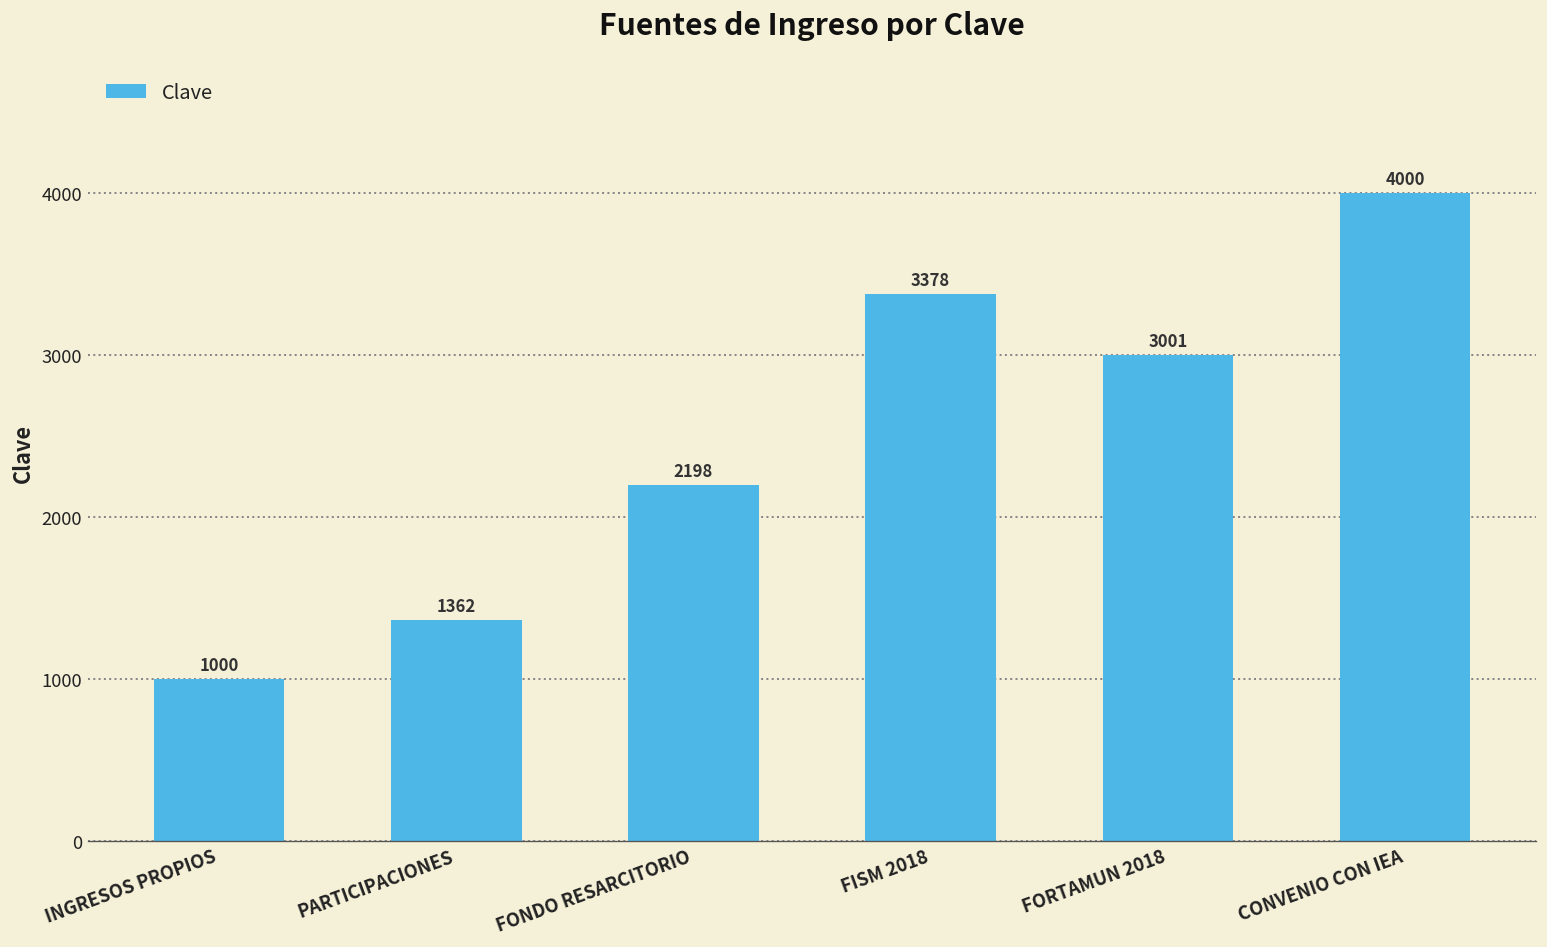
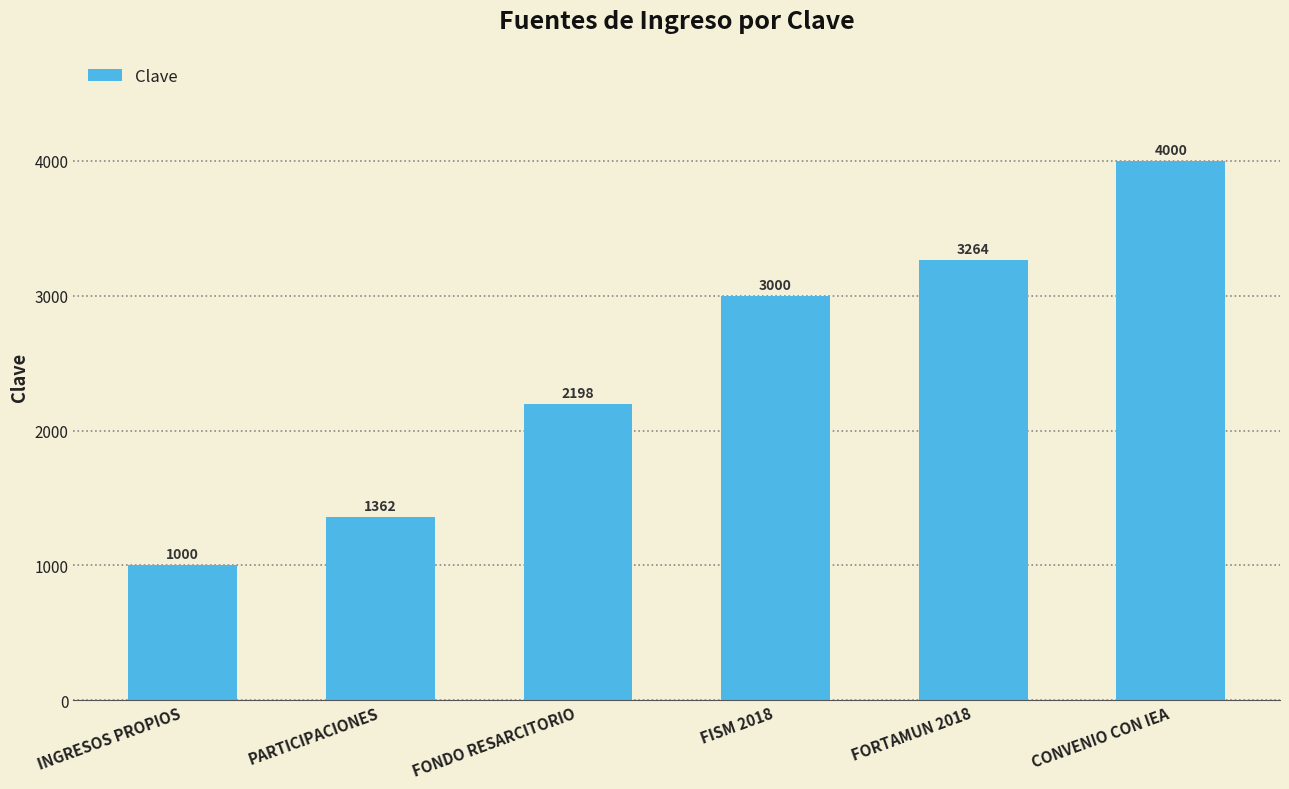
FISM 2018: 3378 -> 3000
FORTAMUN 2018: 3001 -> 3264
